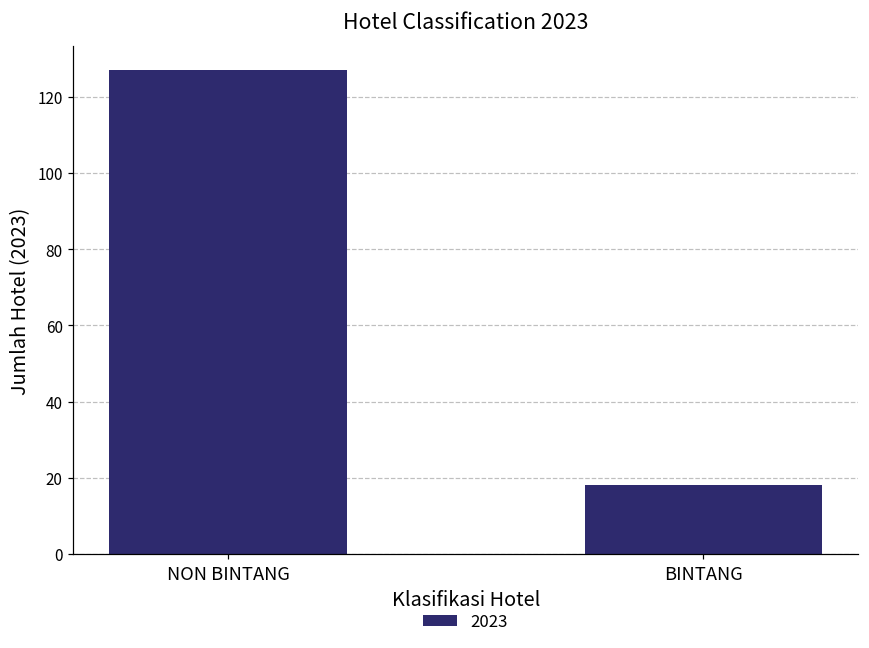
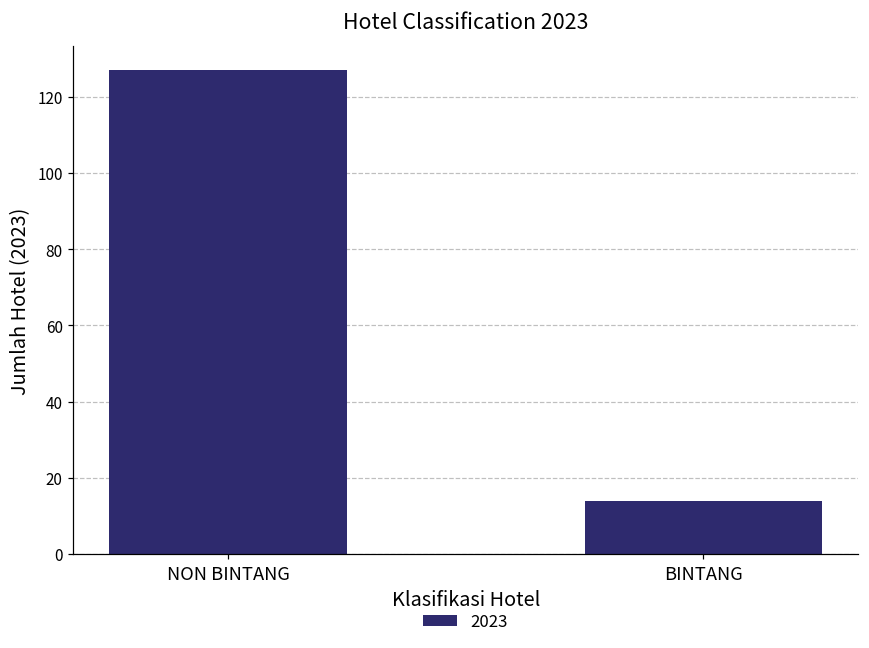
BINTANG: 18 -> 14
